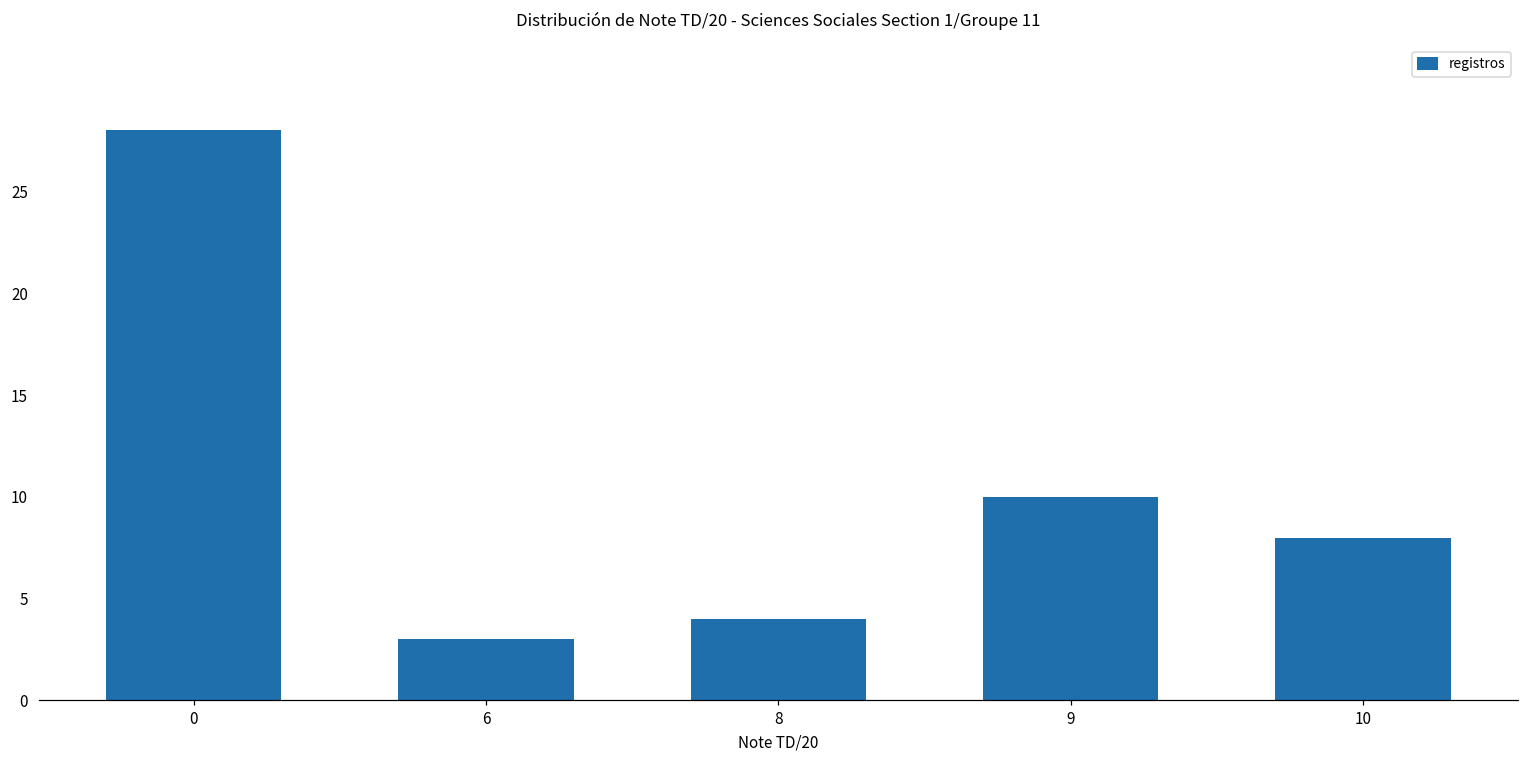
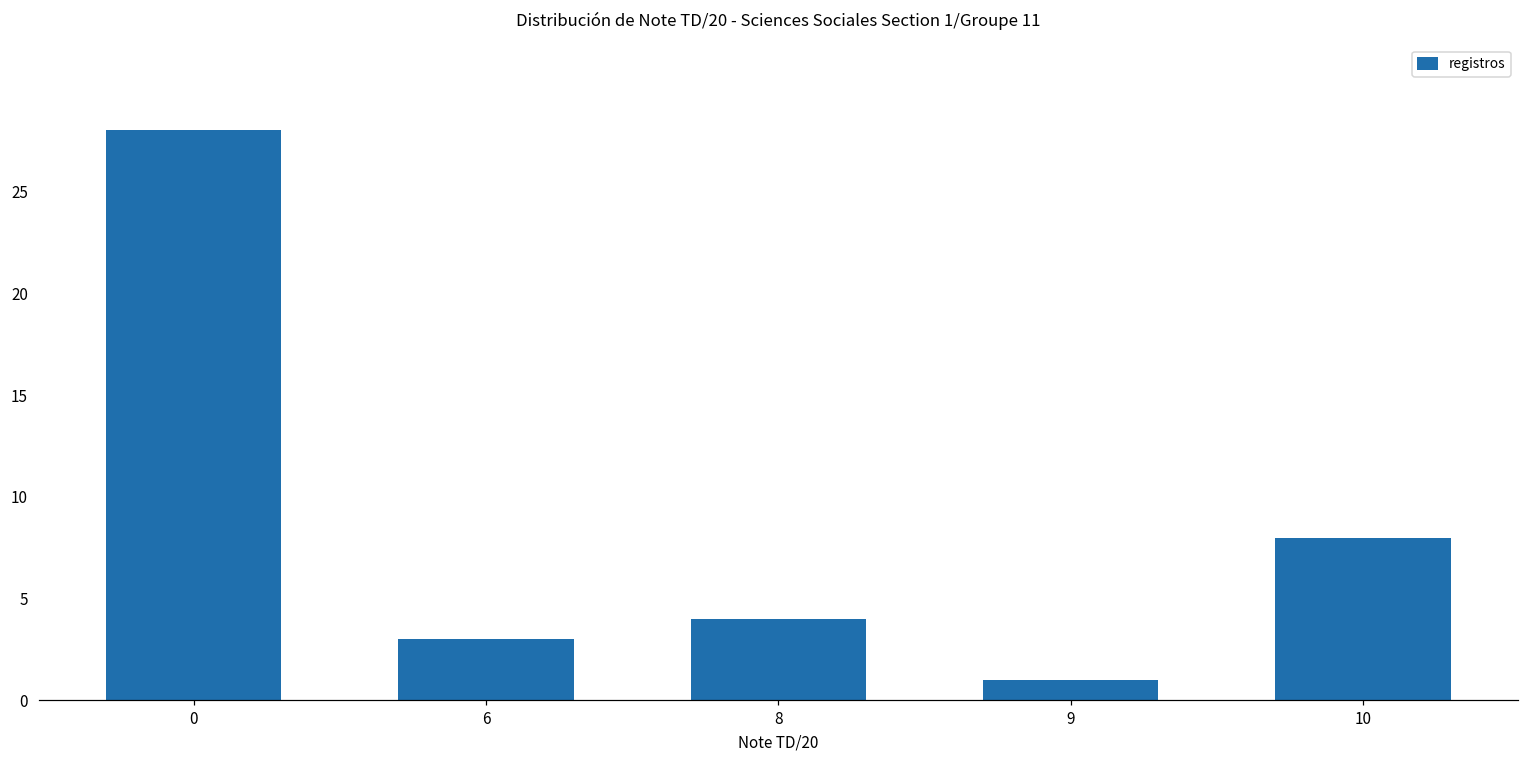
9: 10 -> 1
